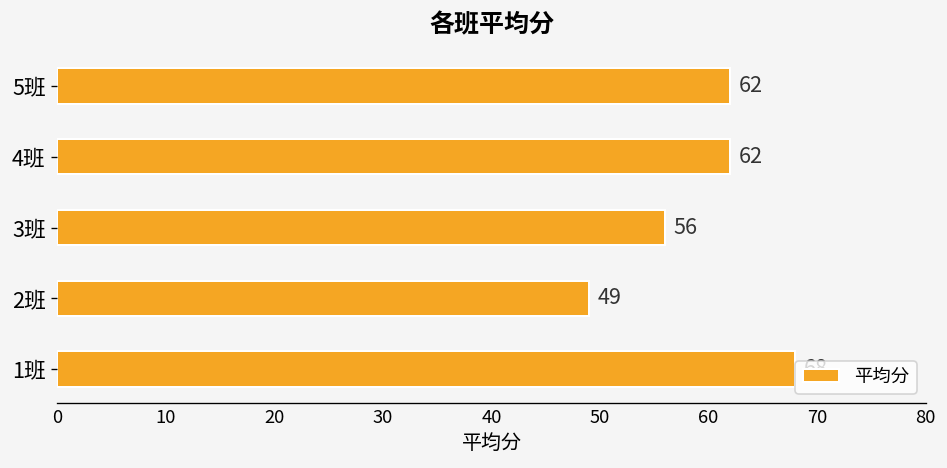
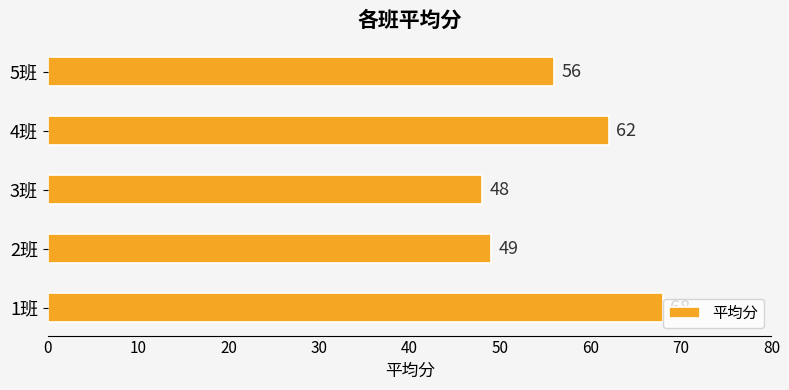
5班: 62 -> 56
3班: 56 -> 48
